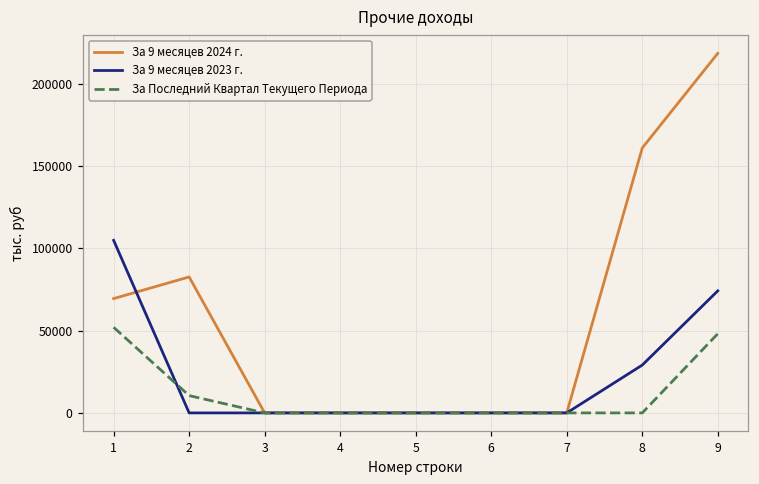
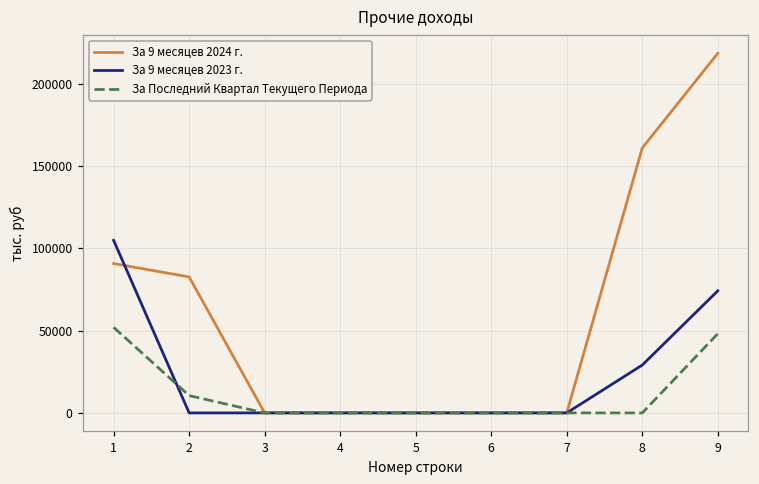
За 9 месяцев 2024 г., 1: 69000 -> 91000
